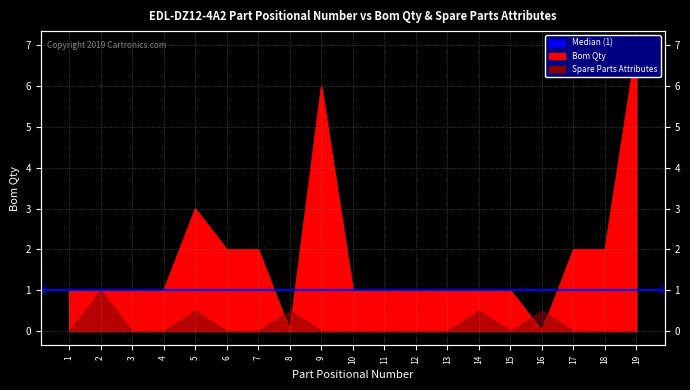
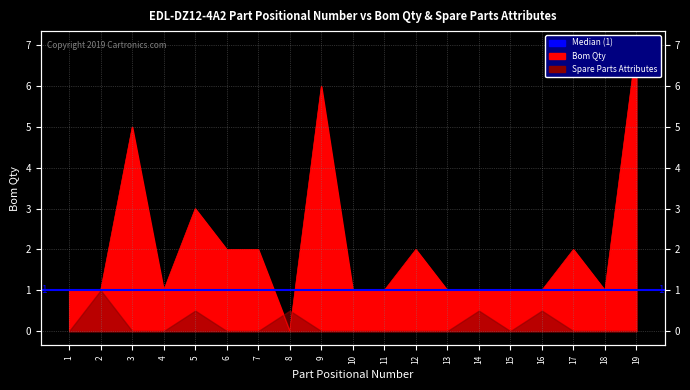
Bom Qty, 3: 1 -> 5
Bom Qty, 12: 1 -> 2
Bom Qty, 16: 0 -> 1
Bom Qty, 18: 2 -> 1
